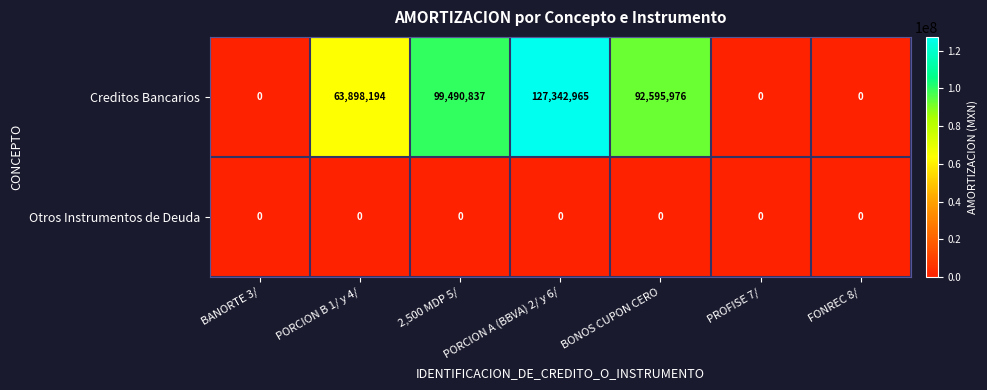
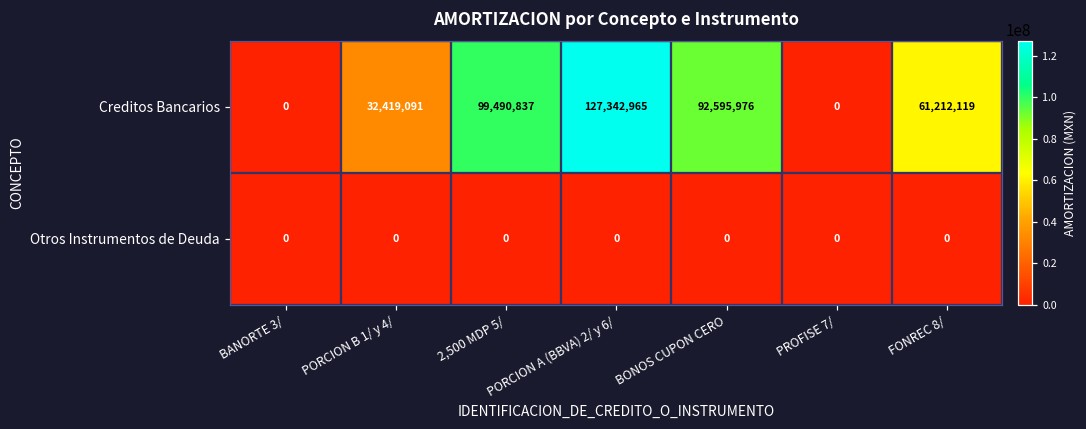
Creditos Bancarios, PORCION B 1/ y 4/: 63,898,194 -> 32,419,091
Creditos Bancarios, FONREC 8/: 0 -> 61,212,119
